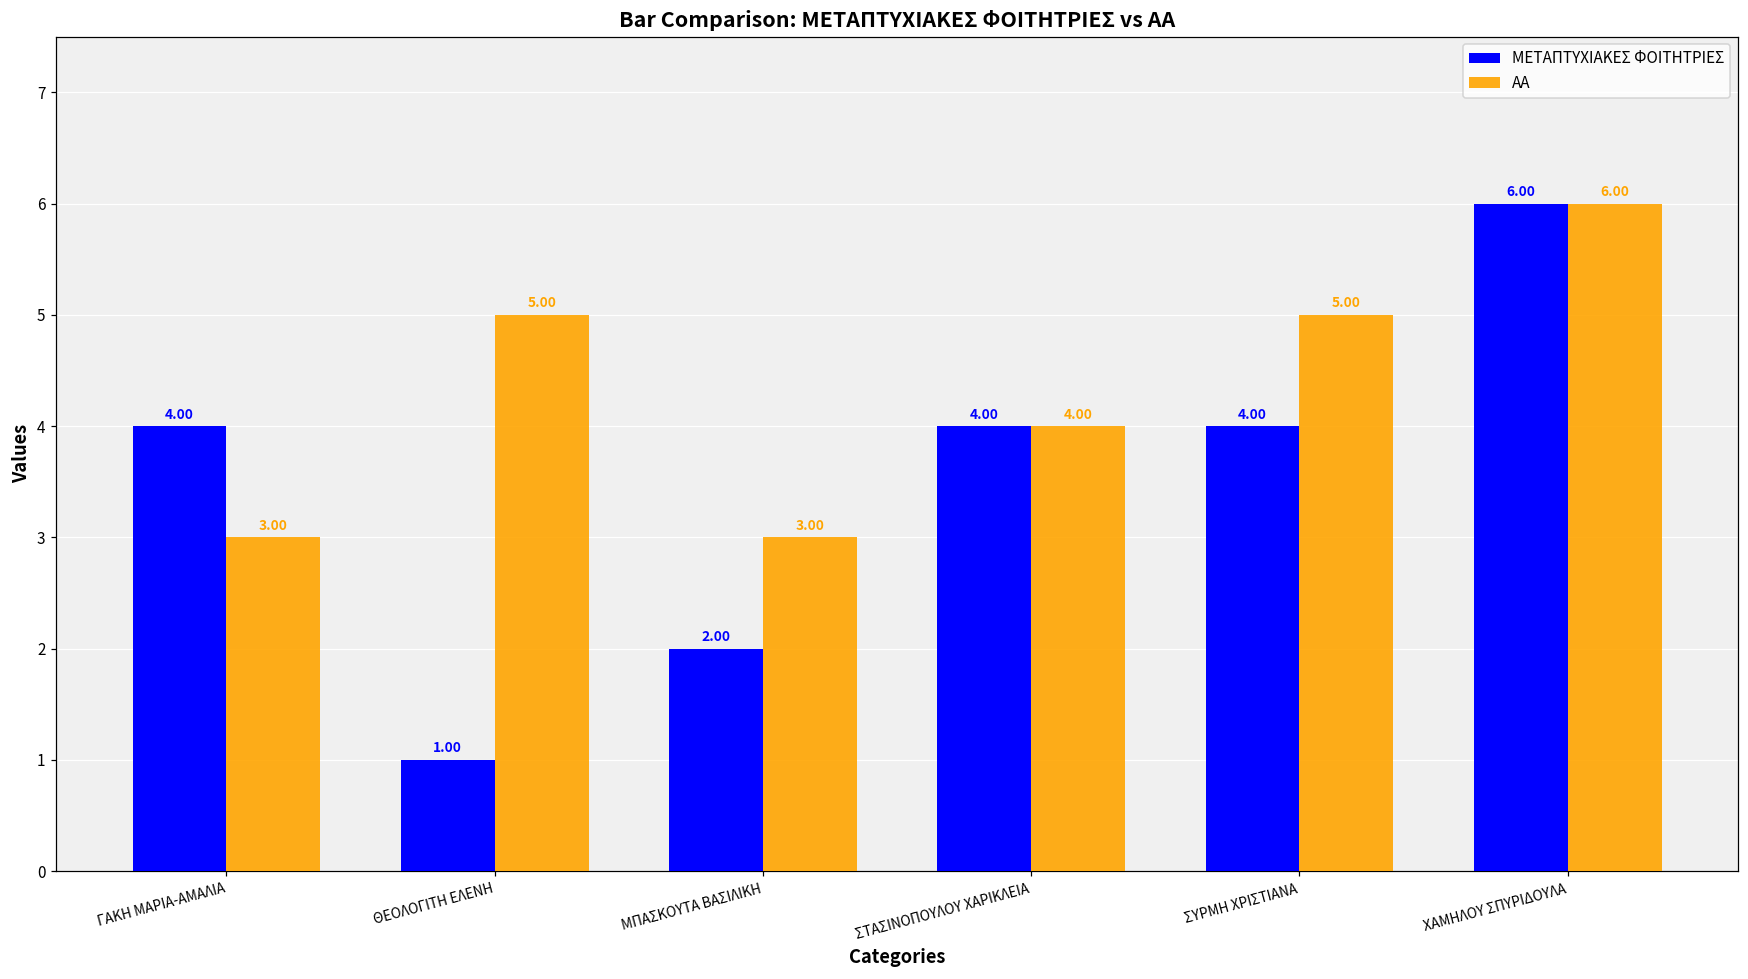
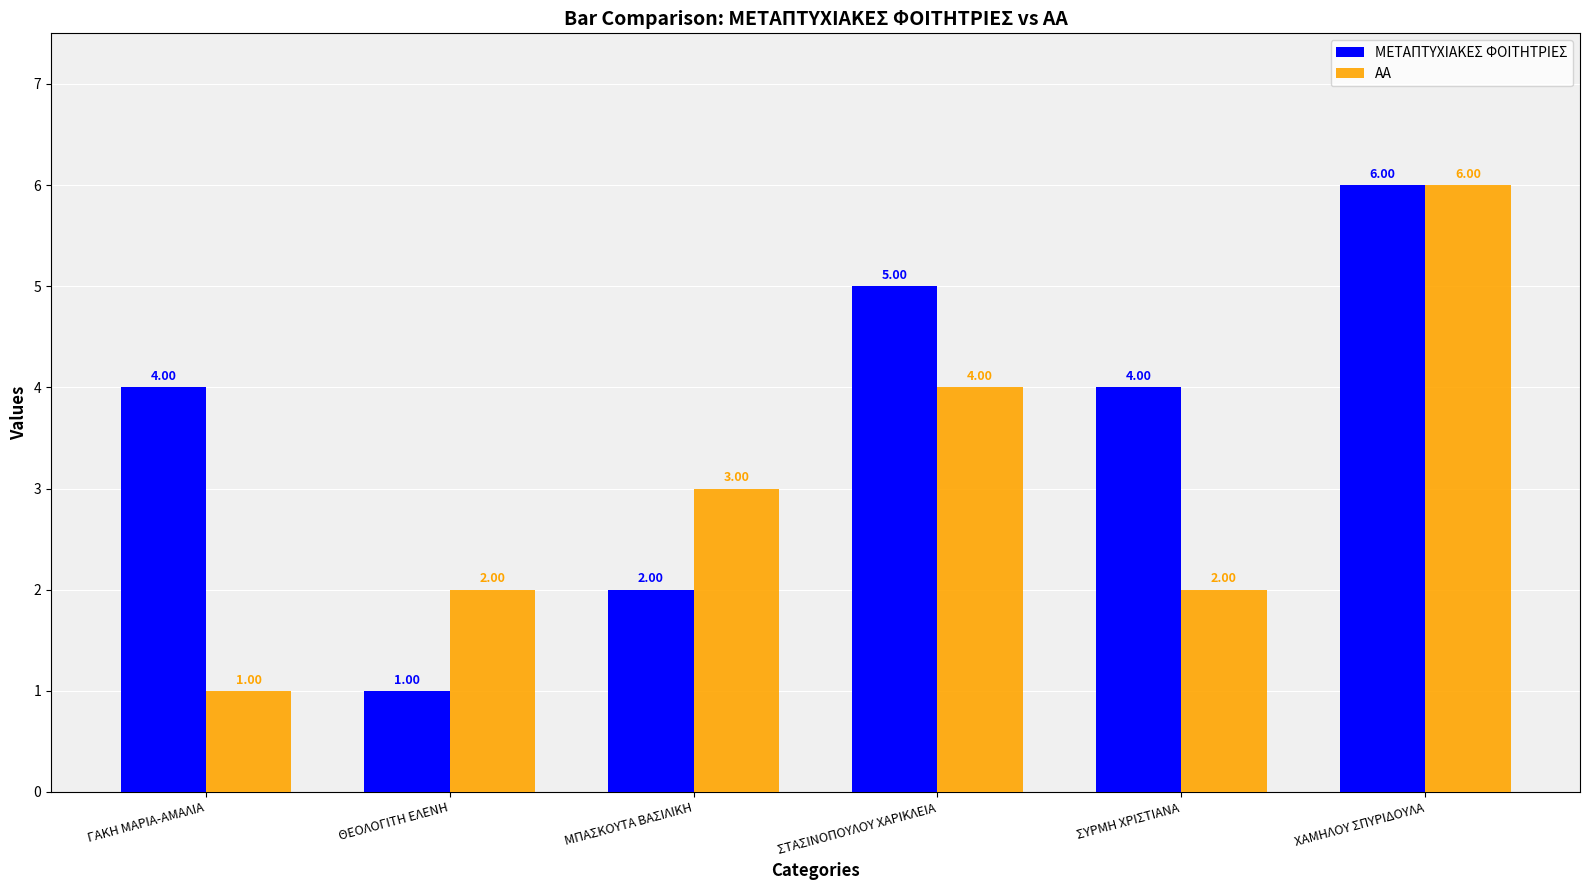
ΑΑ, ΓΑΚΗ ΜΑΡΙΑ-ΑΜΑΛΙΑ: 3.00 -> 1.00
ΑΑ, ΘΕΟΛΟΓΙΤΗ ΕΛΕΝΗ: 5.00 -> 2.00
ΜΕΤΑΠΤΥΧΙΑΚΕΣ ΦΟΙΤΗΤΡΙΕΣ, ΣΤΑΣΙΝΟΠΟΥΛΟΥ ΧΑΡΙΚΛΕΙΑ: 4.00 -> 5.00
ΑΑ, ΣΥΡΜΗ ΧΡΙΣΤΙΑΝΑ: 5.00 -> 2.00
